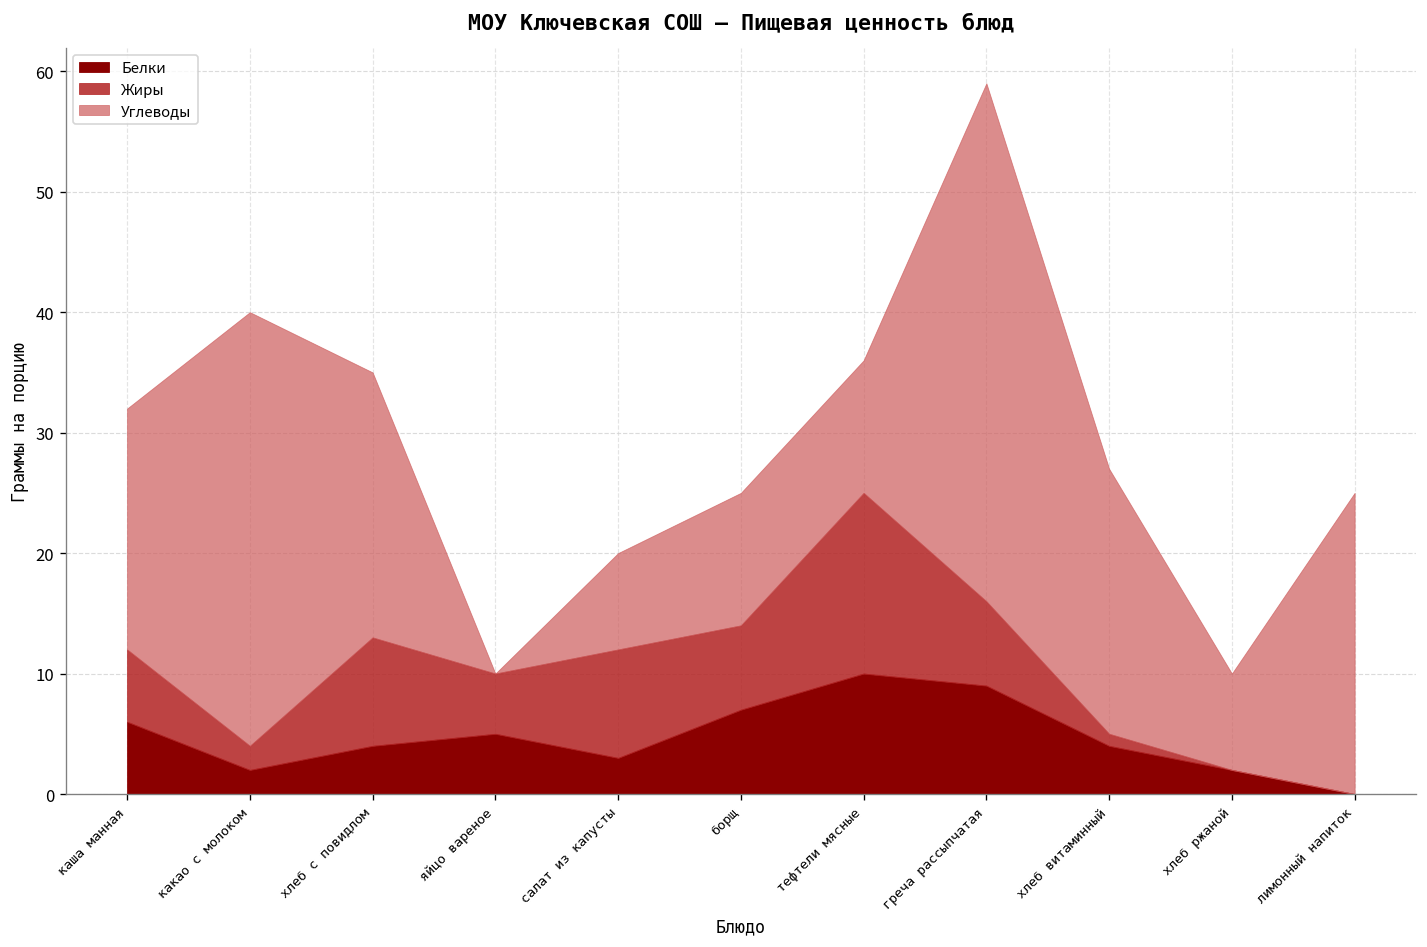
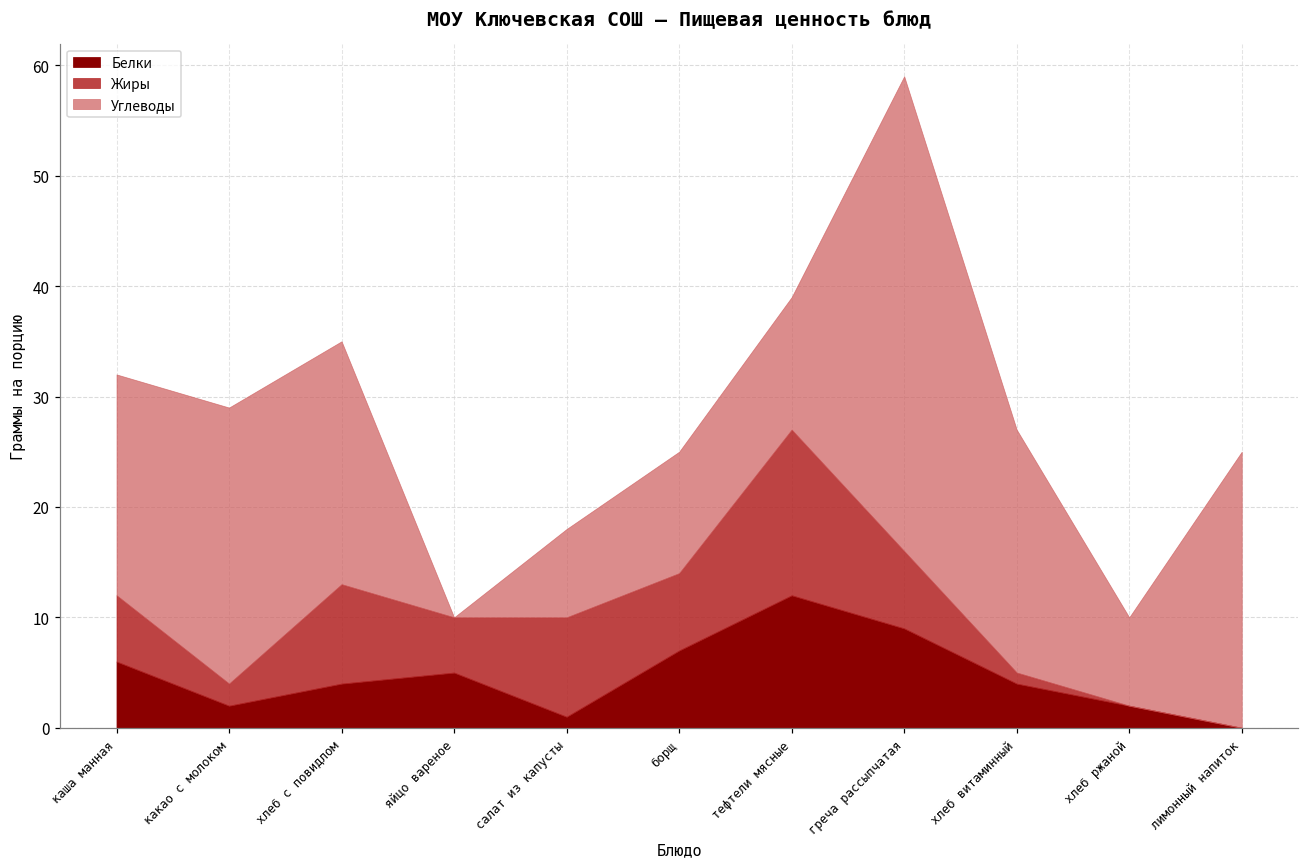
Углеводы, какао с молоком: 36 -> 25
Белки, салат из капусты: 3 -> 1
Белки, тефтели мясные: 10 -> 12
Углеводы, тефтели мясные: 11 -> 12
